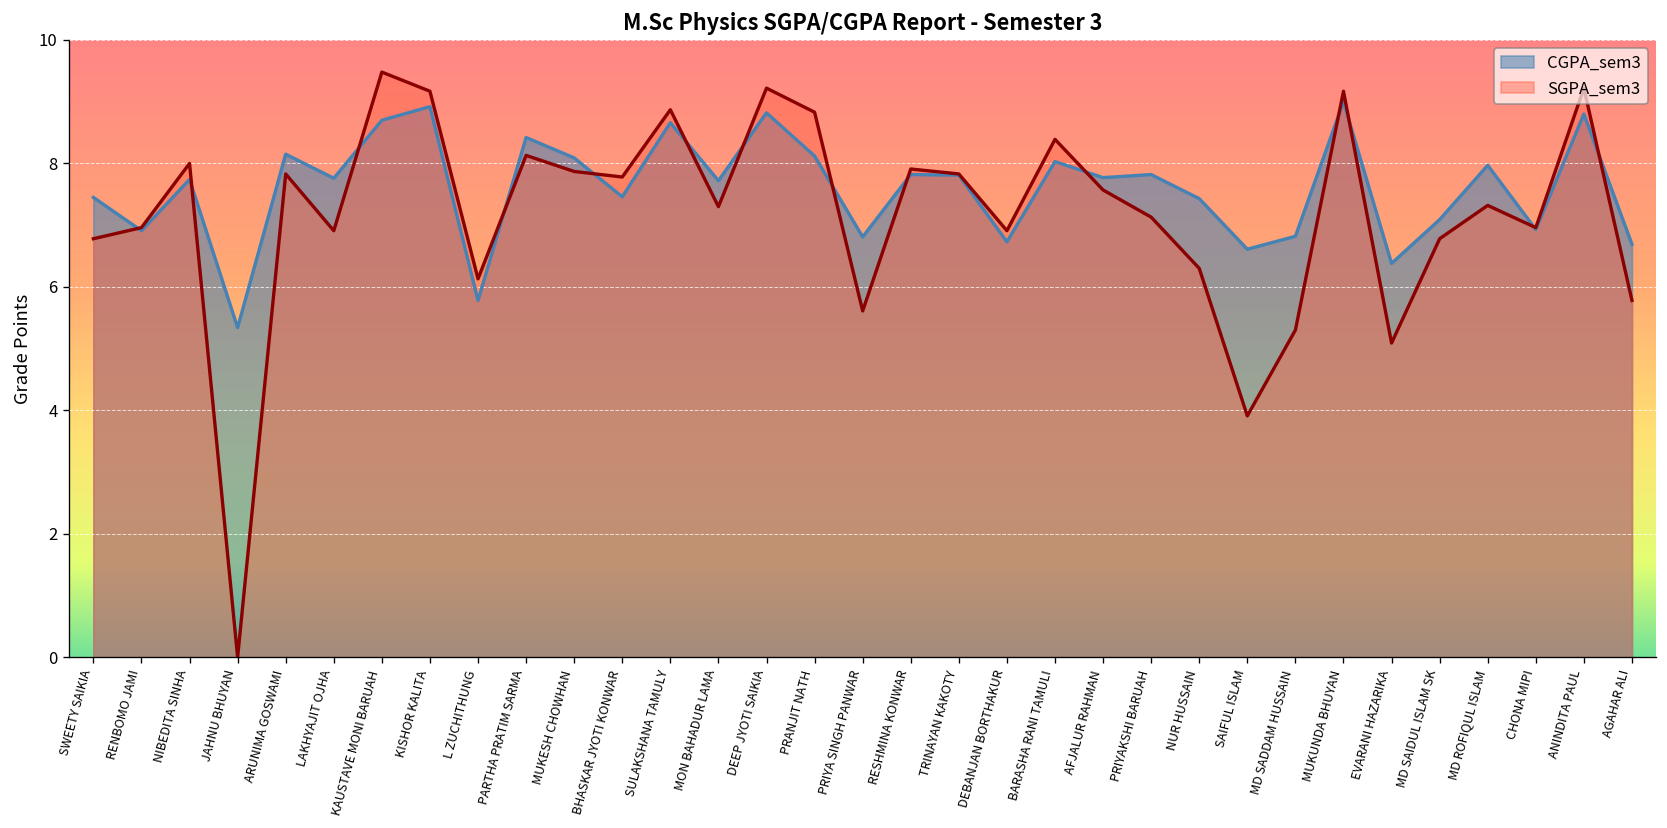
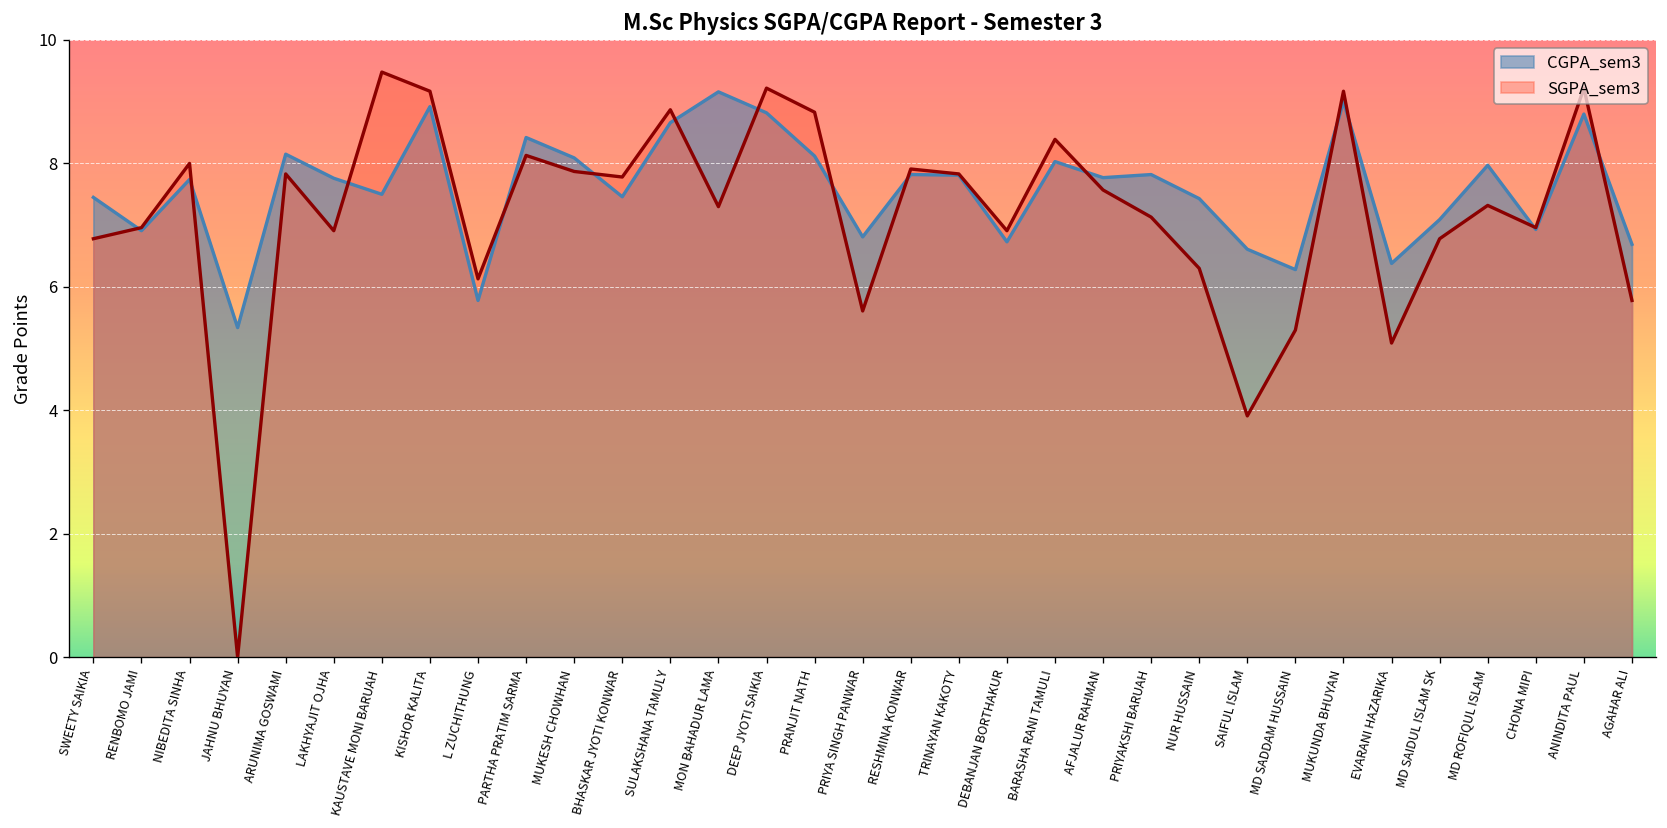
CGPA_sem3, KAUSTAVE MONI BARUAH: 8.7 -> 7.5
CGPA_sem3, MON BAHADUR LAMA: 7.7 -> 9.2
CGPA_sem3, MD SADDAM HUSSAIN: 6.8 -> 6.3
